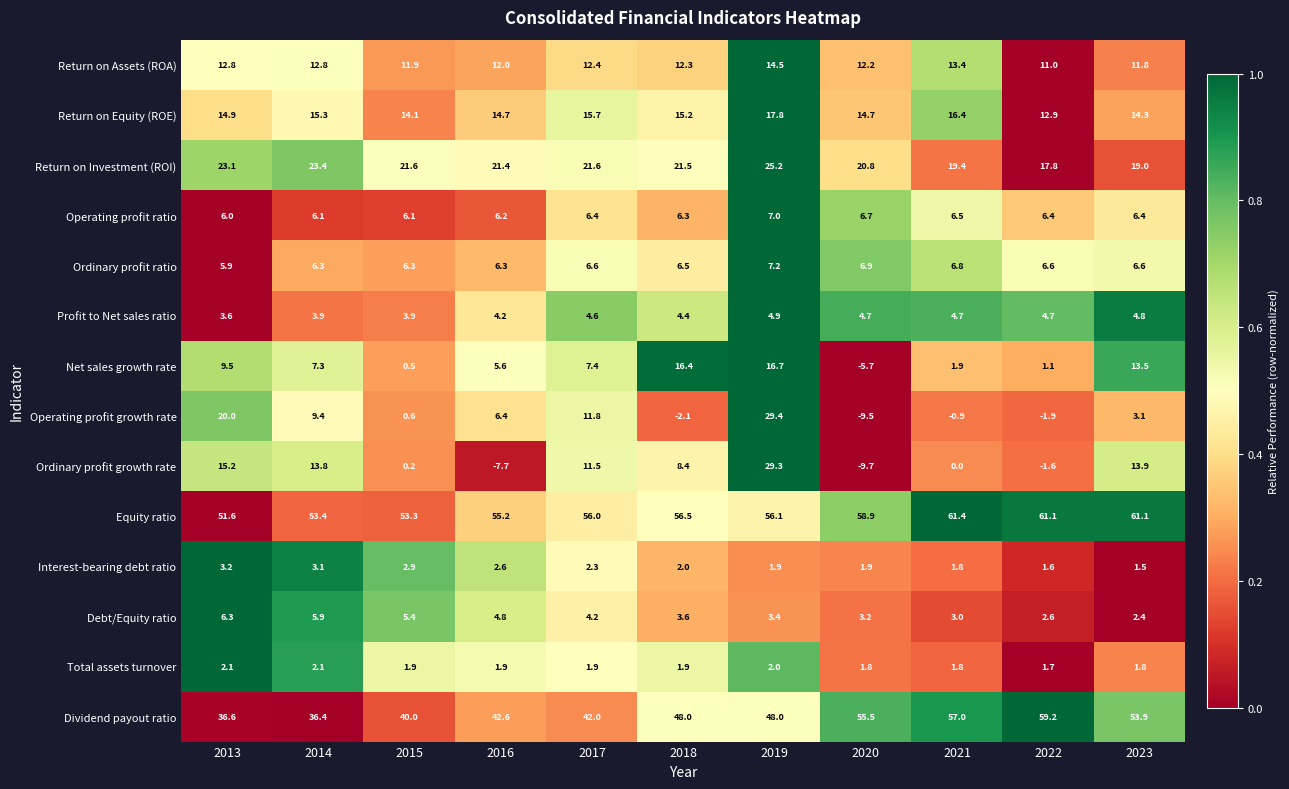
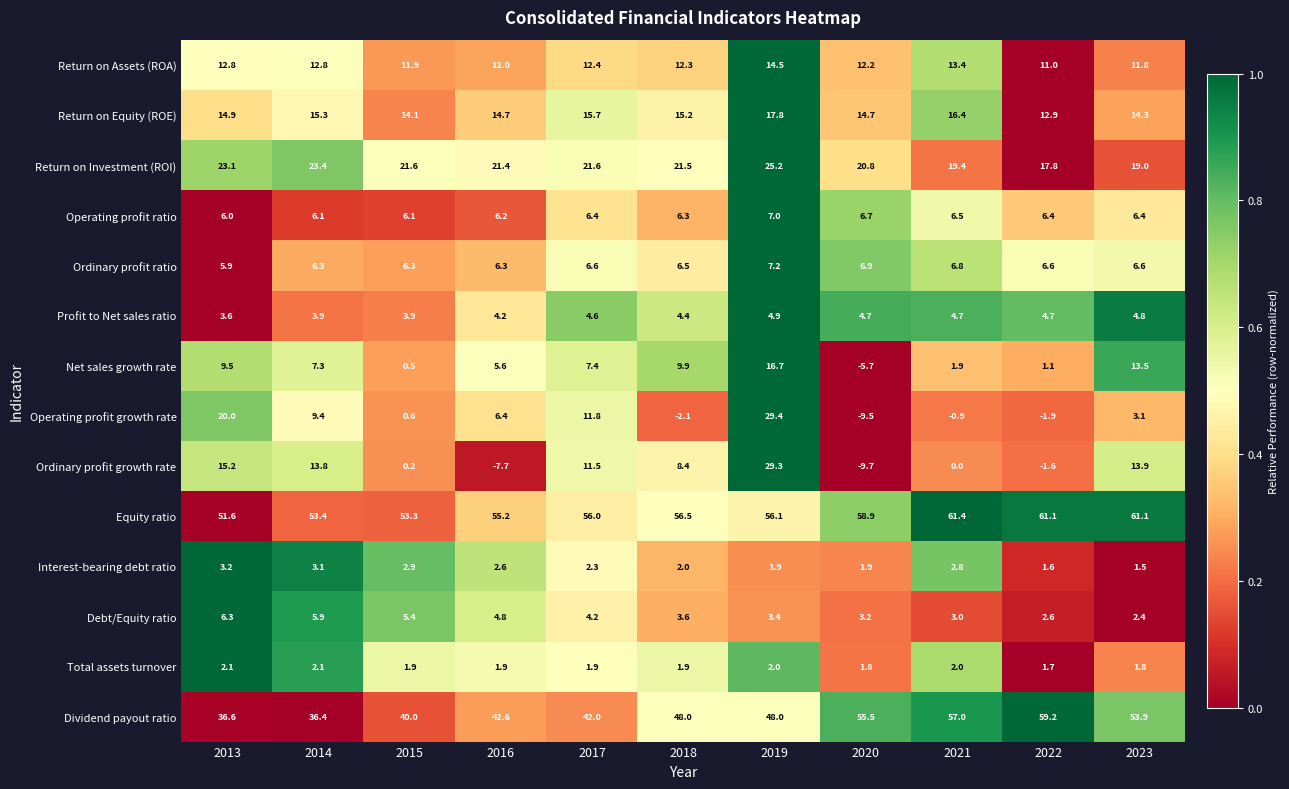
Net sales growth rate, 2018: 16.4 -> 9.9
Interest-bearing debt ratio, 2021: 1.8 -> 2.8
Total assets turnover, 2021: 1.8 -> 2.0
